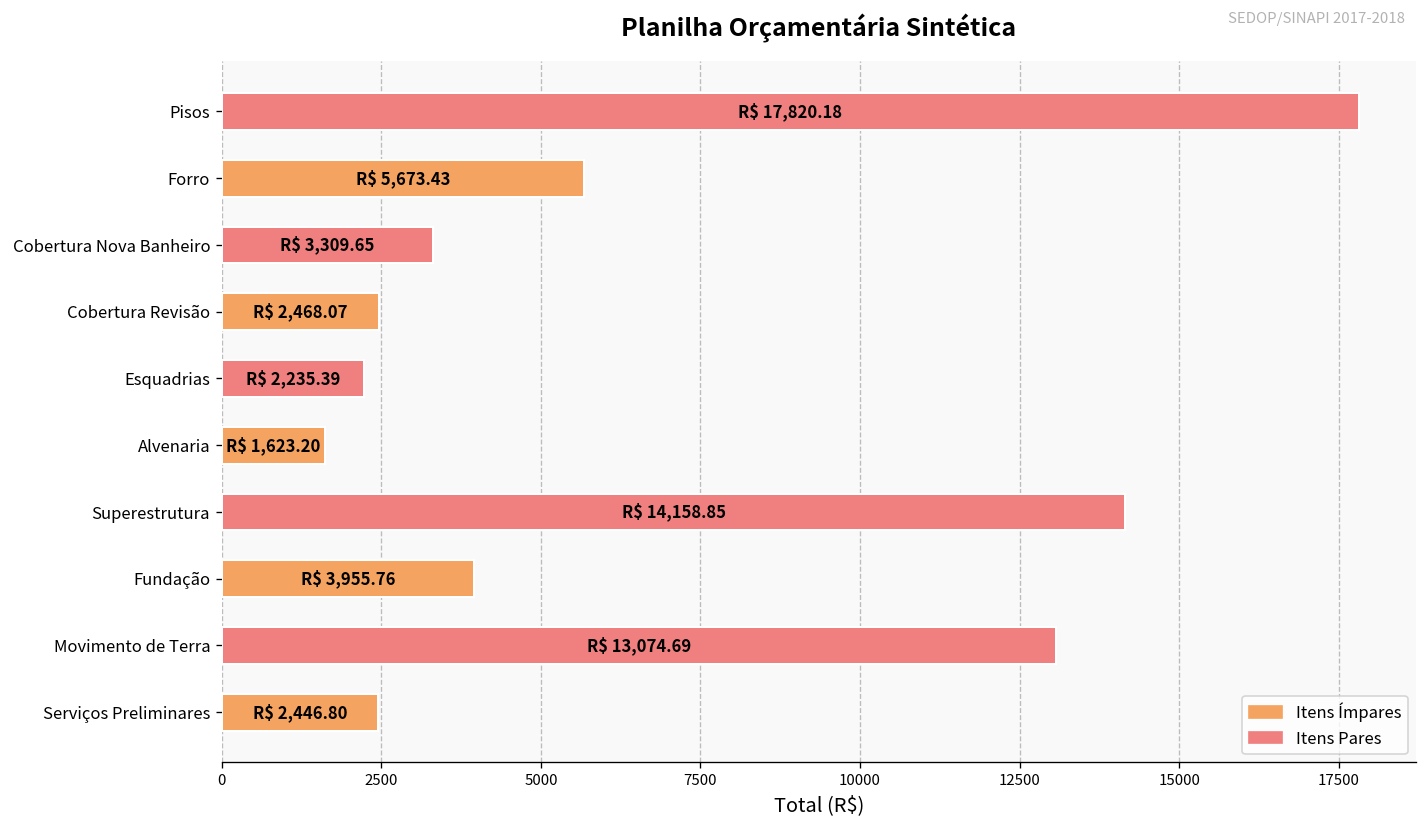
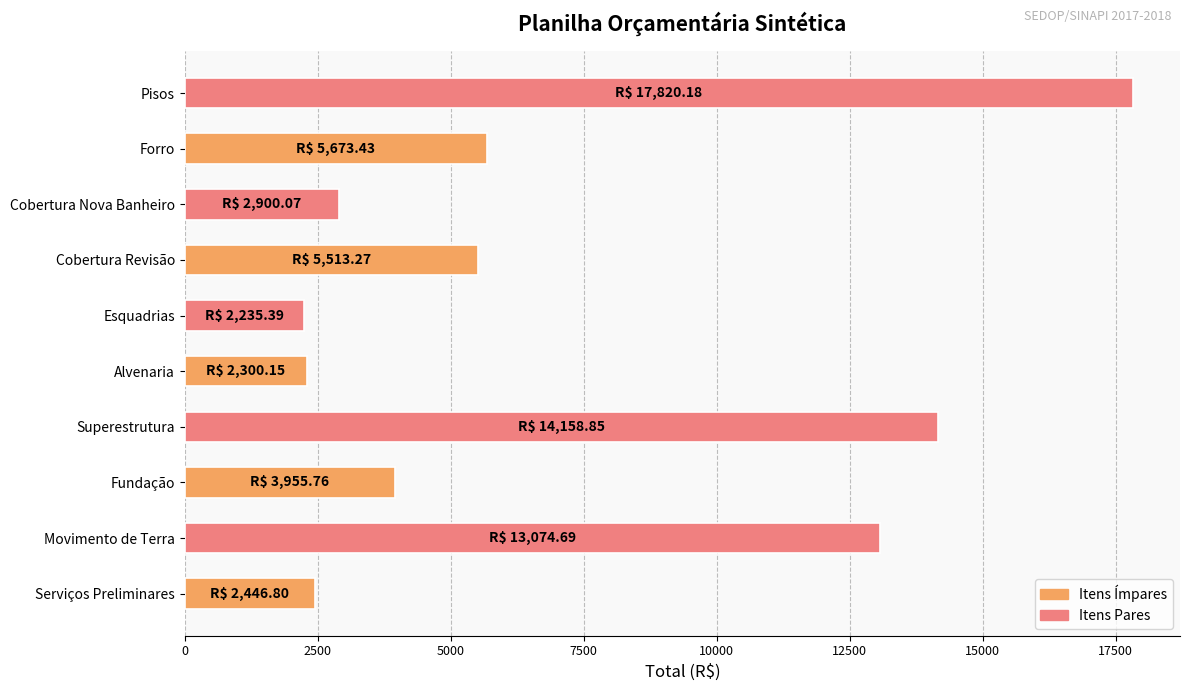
Cobertura Nova Banheiro: 3,309.65 -> 2,900.07
Cobertura Revisão: 2,468.07 -> 5,513.27
Alvenaria: 1,623.20 -> 2,300.15
